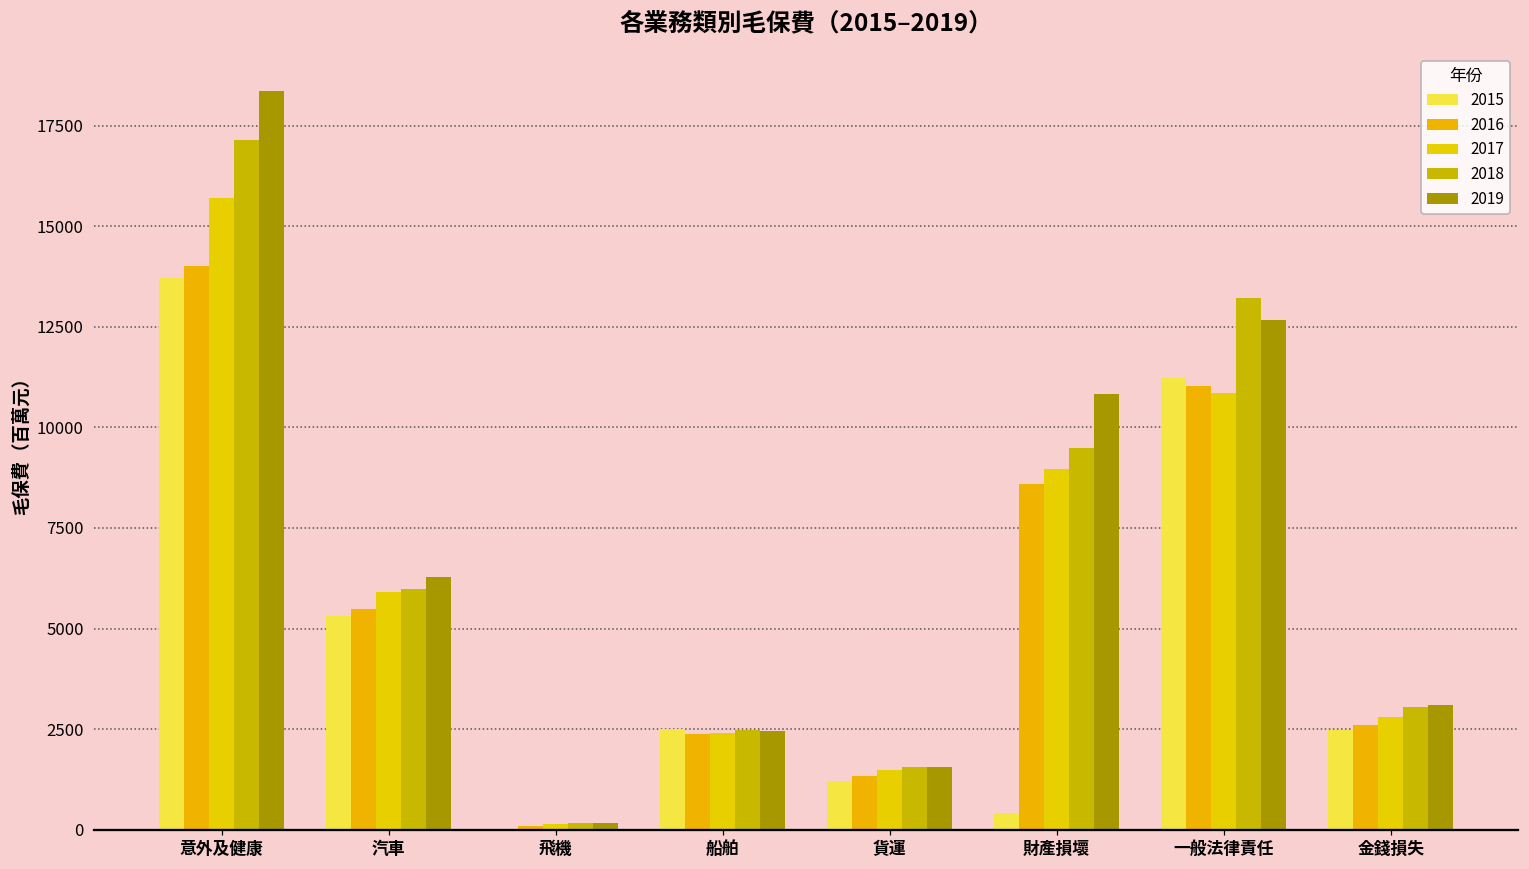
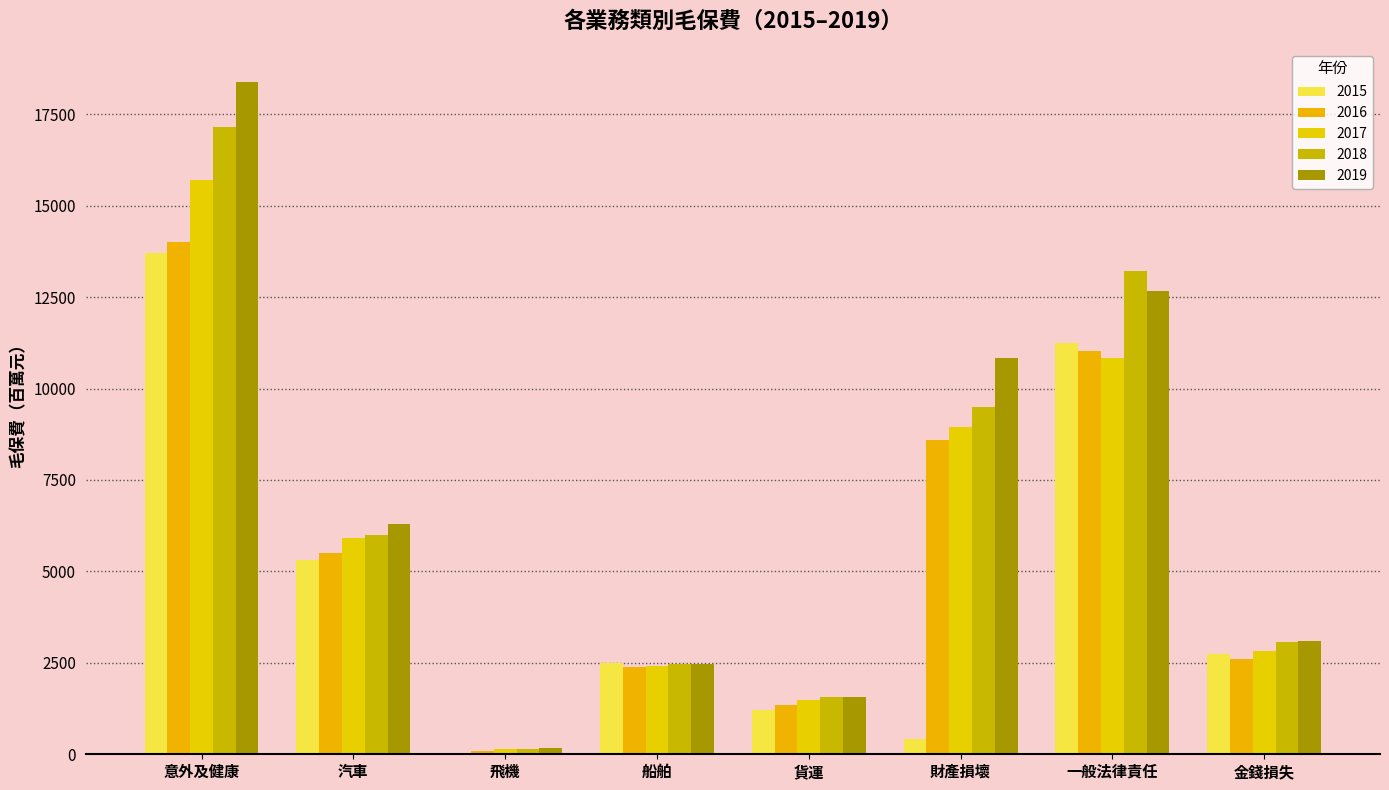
2015, 金錢損失: 2500 -> 2800
